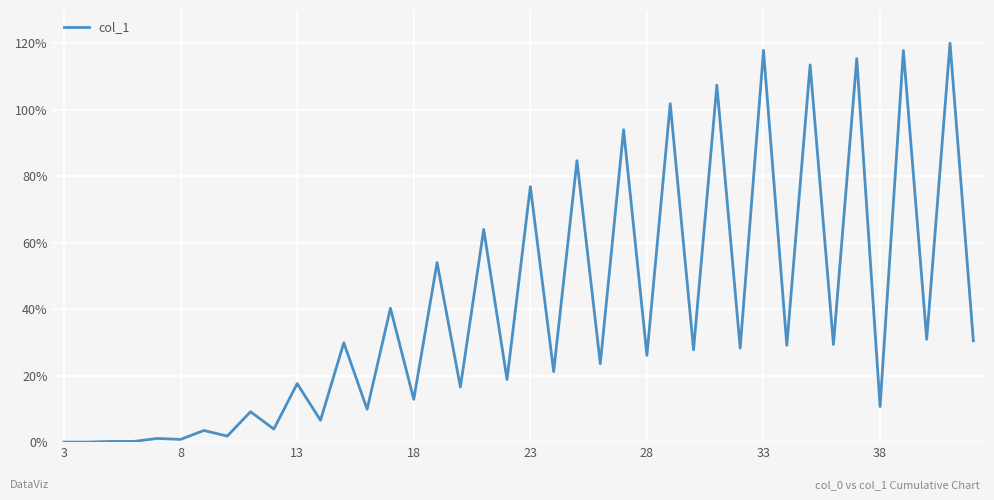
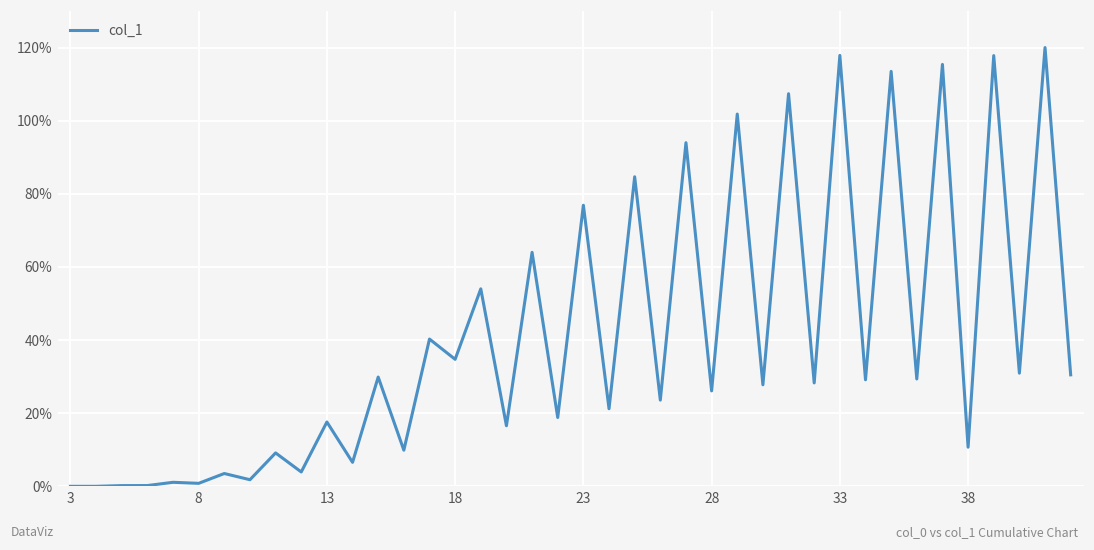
18: 13% -> 35%
